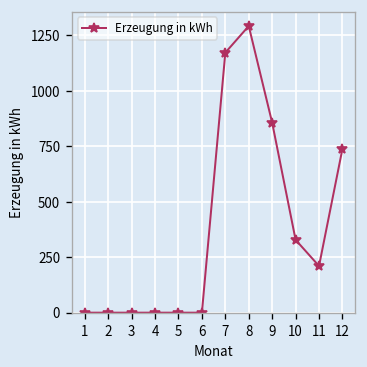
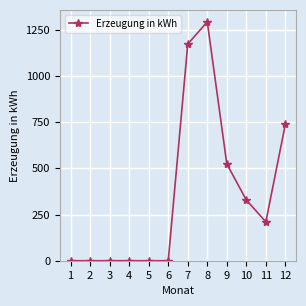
9: 860 -> 520
